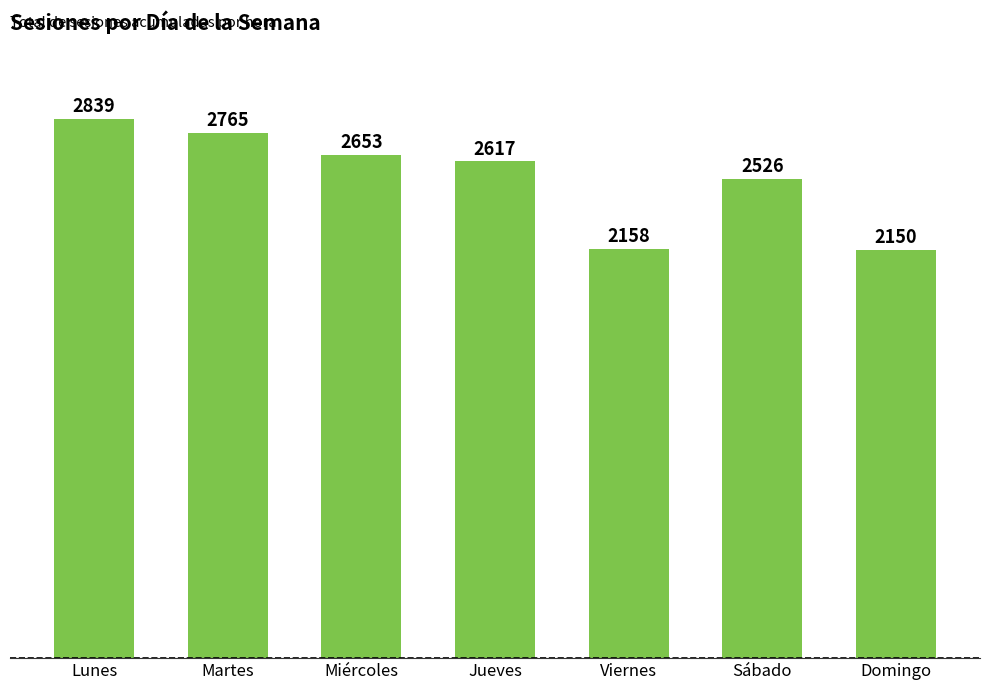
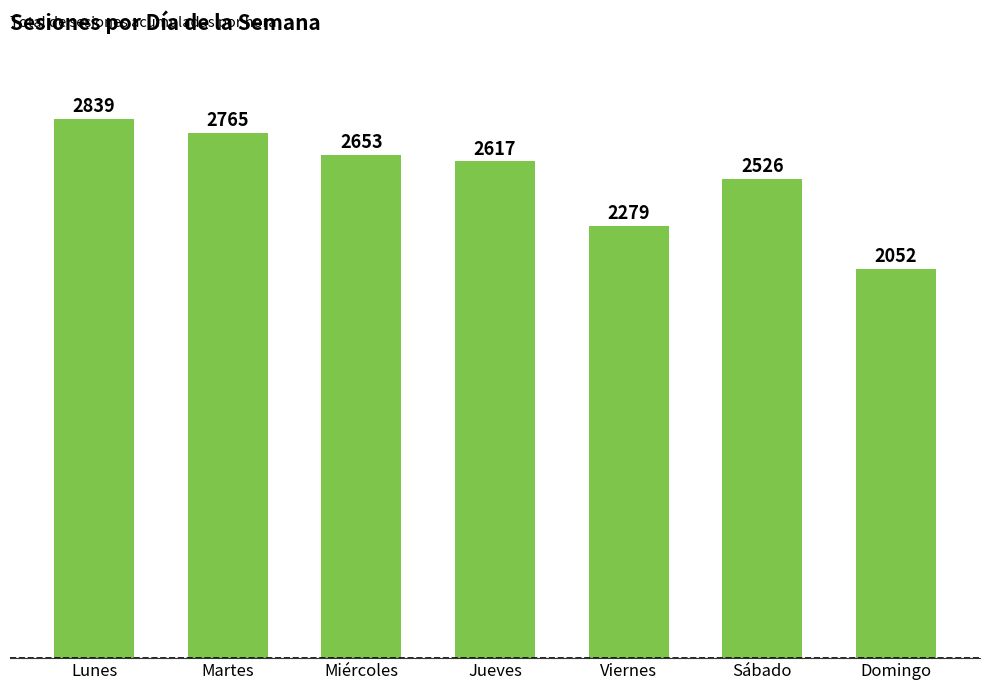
Viernes: 2158 -> 2279
Domingo: 2150 -> 2052
